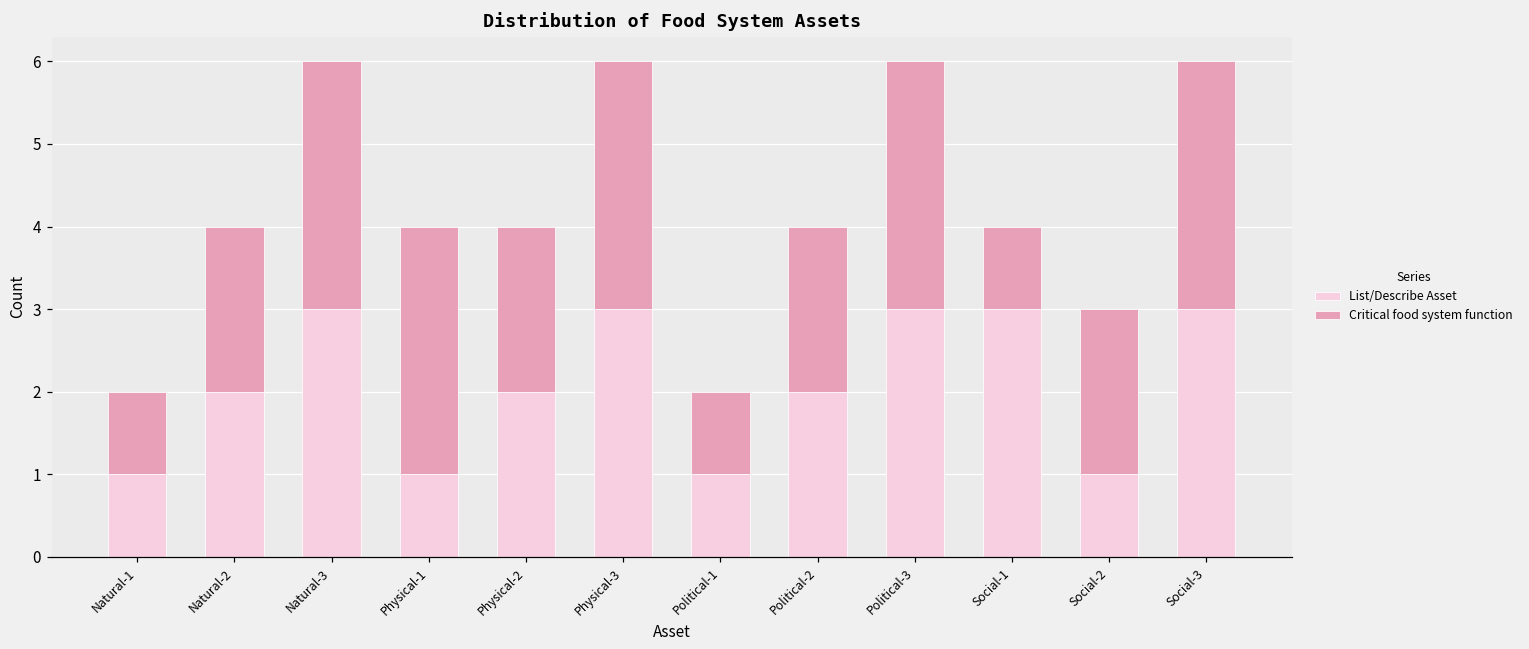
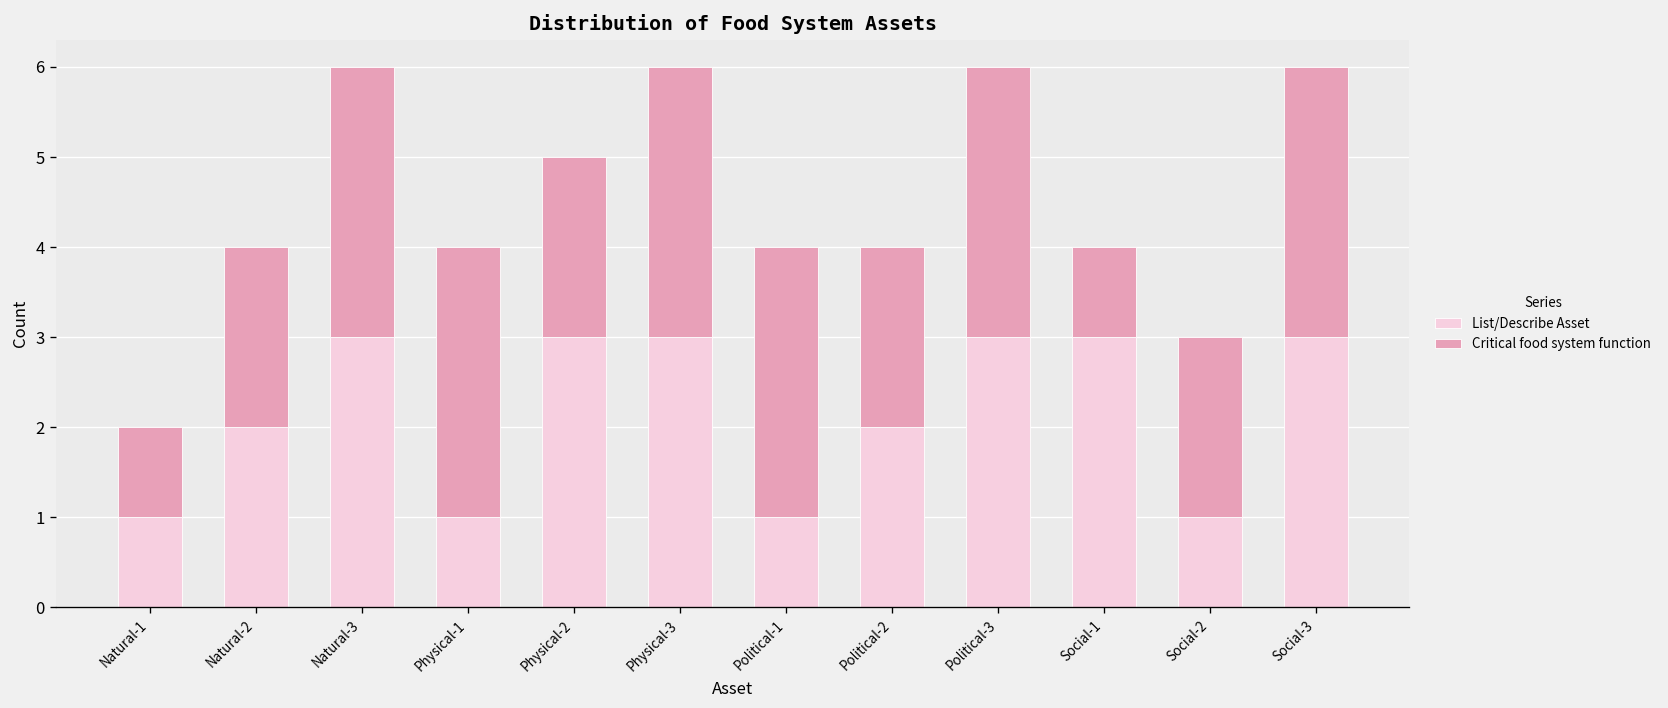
List/Describe Asset, Physical-2: 2 -> 3
Critical food system function, Political-1: 1 -> 3
